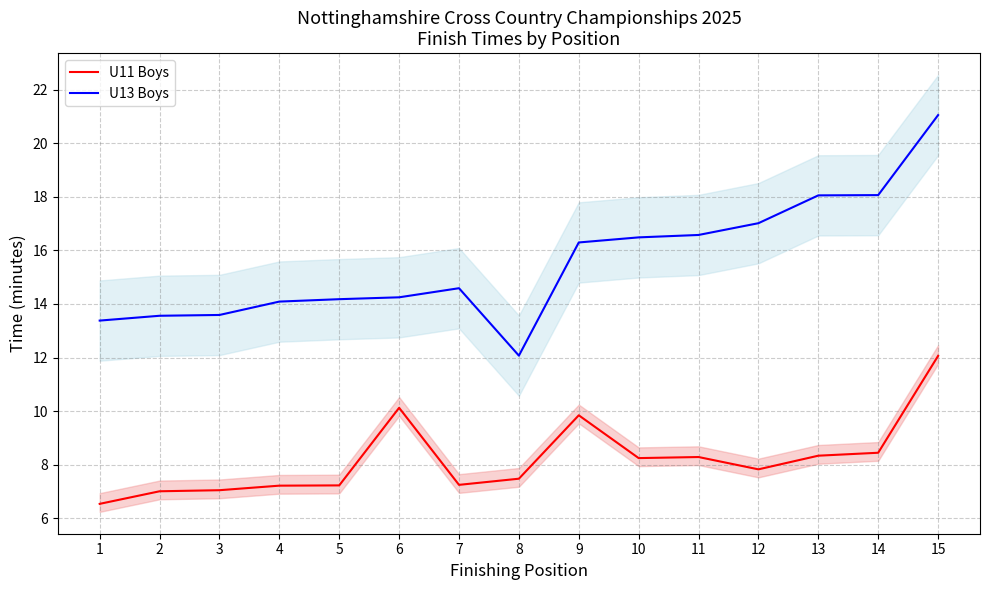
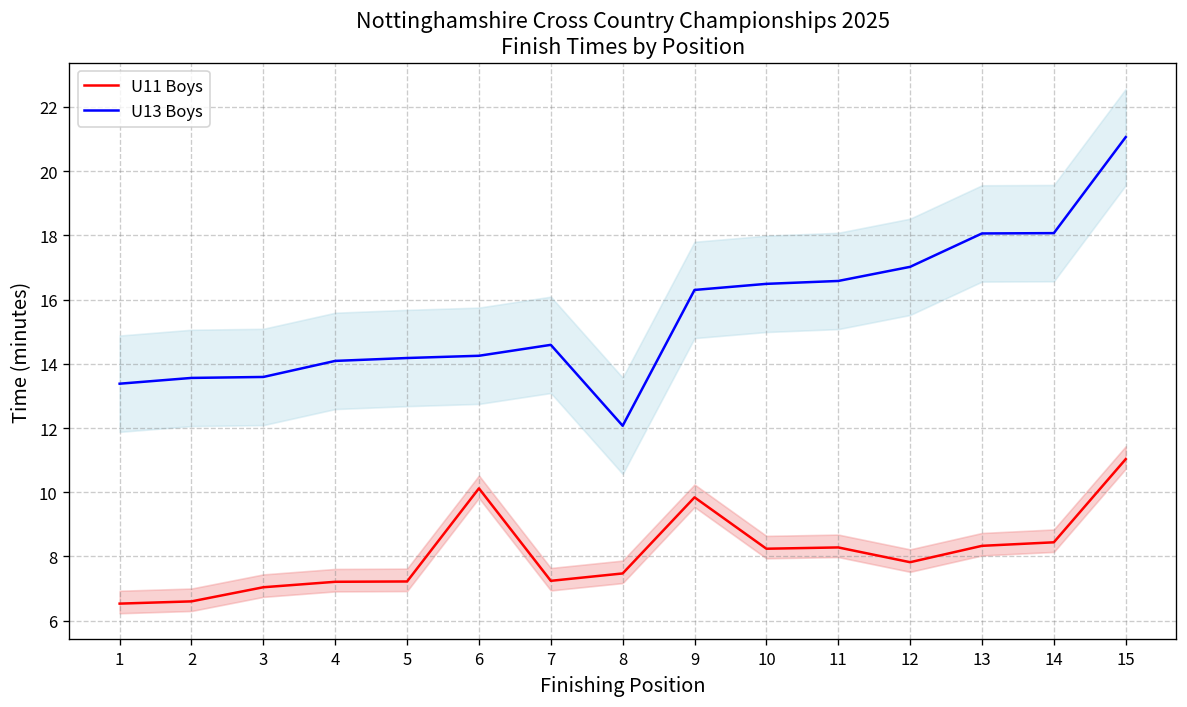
U11 Boys, 2: 7.0 -> 6.6
U11 Boys, 15: 12.1 -> 11.0
